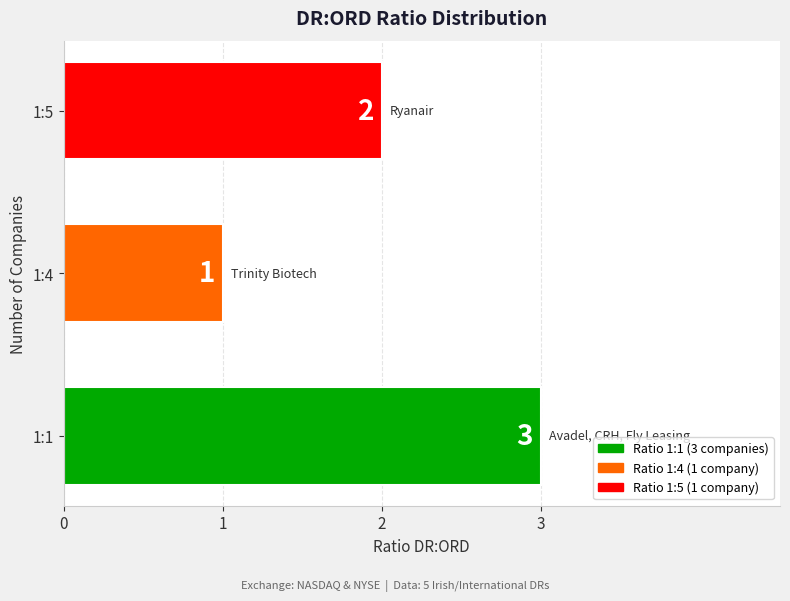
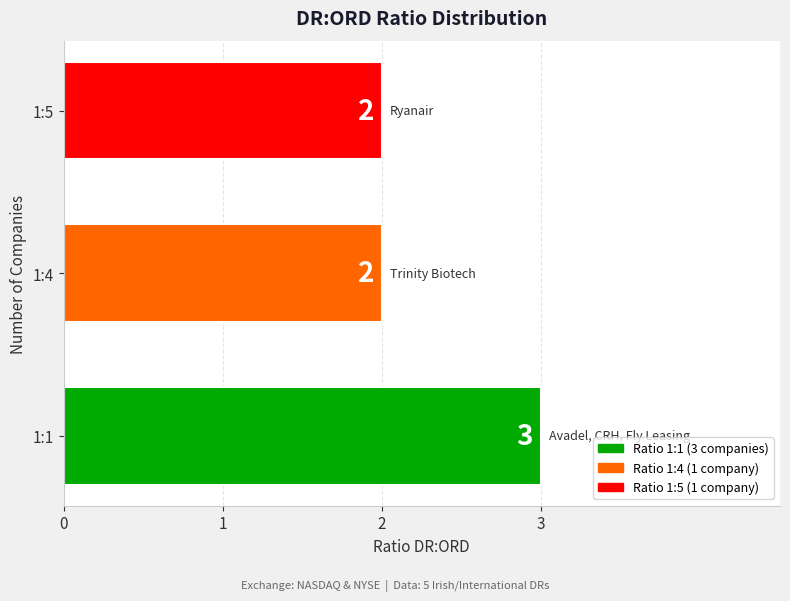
1:4: 1 -> 2
